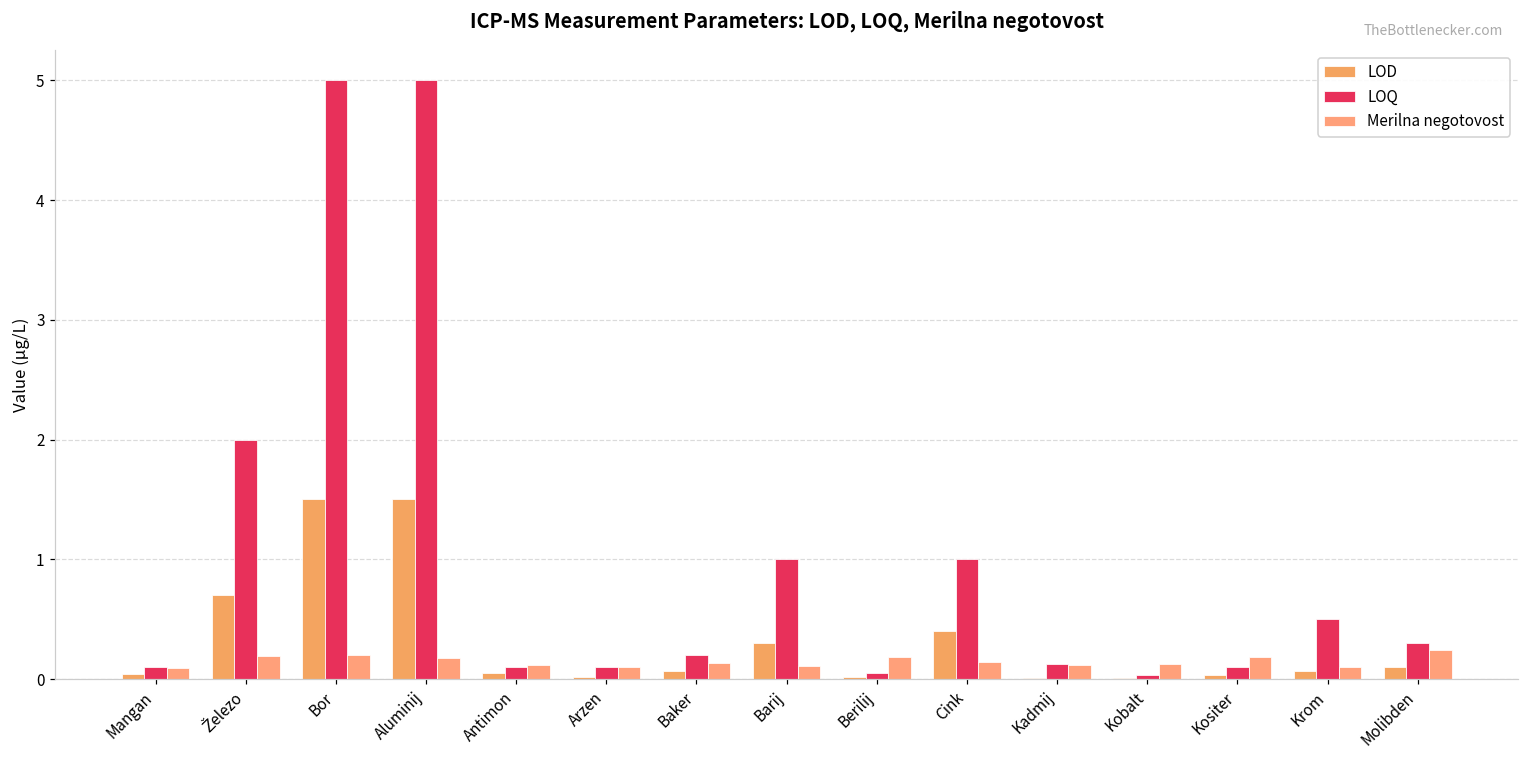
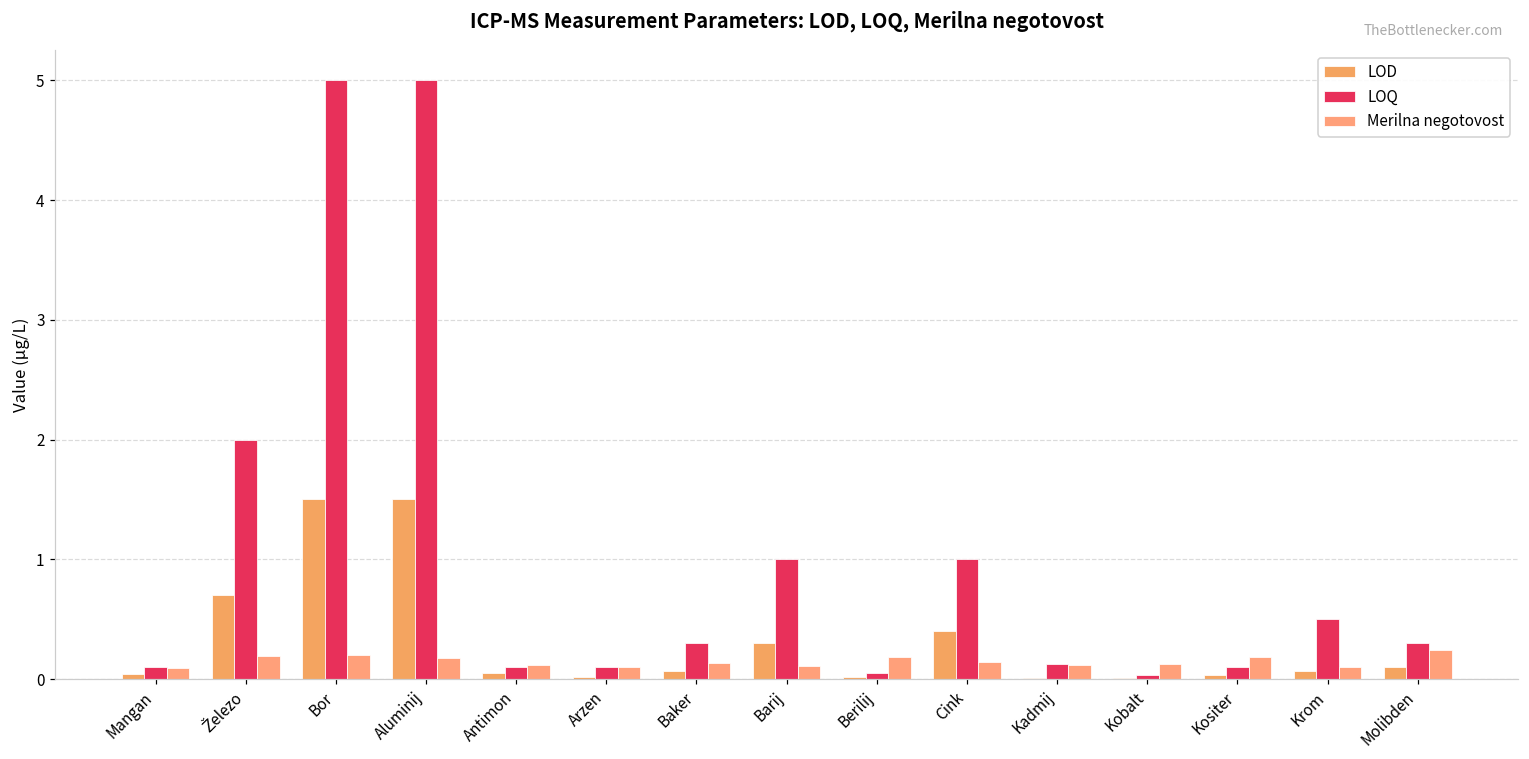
LOQ, Baker: 0.2 -> 0.3
